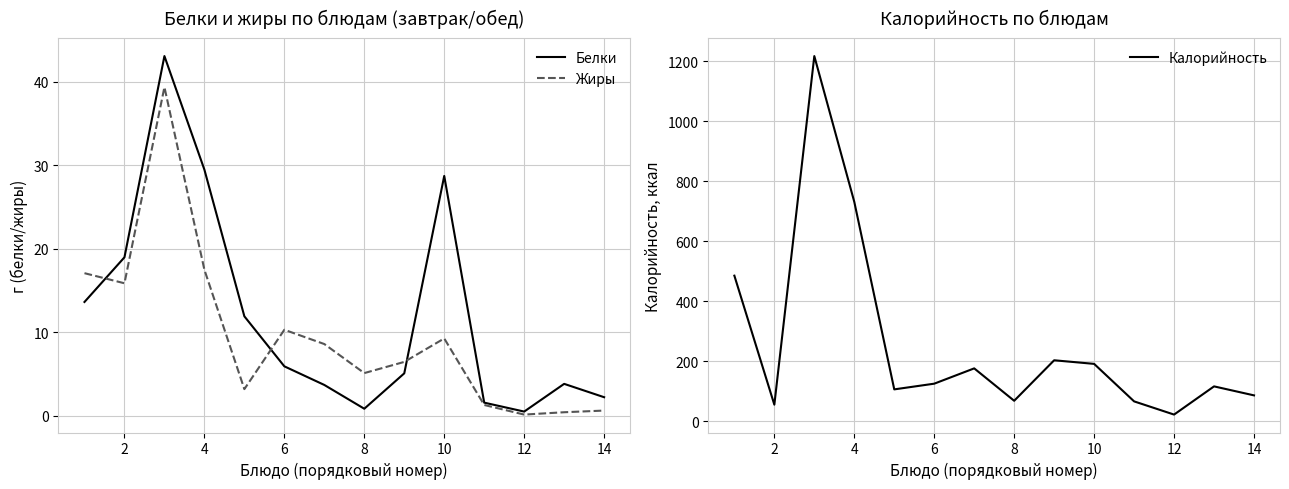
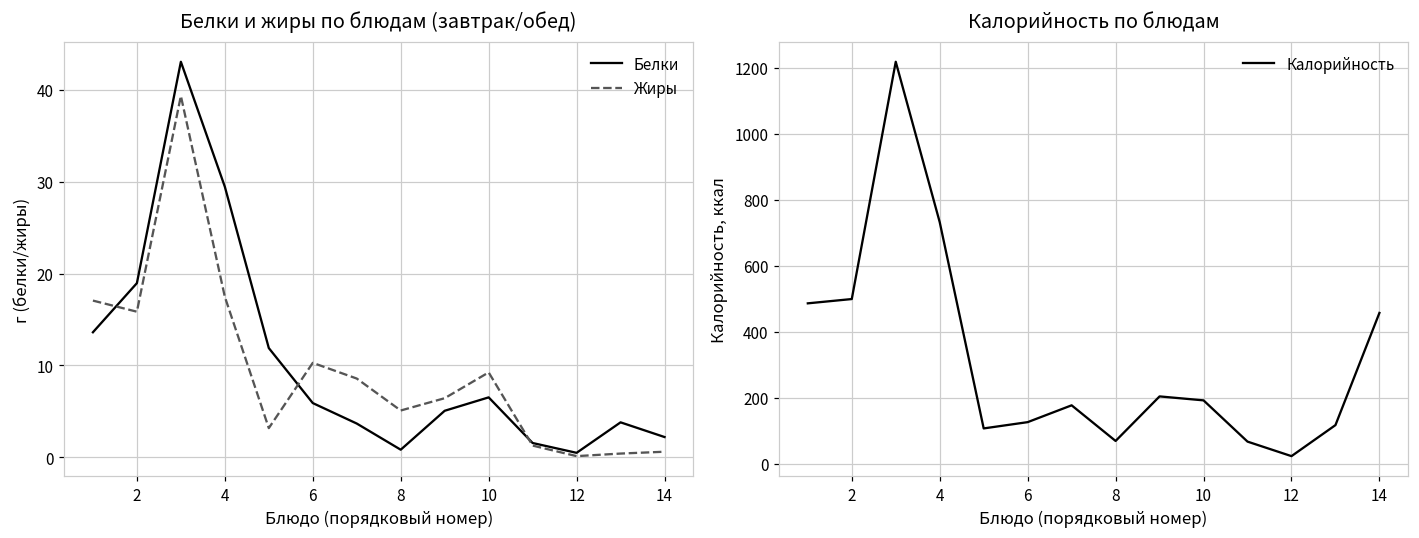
Белки и жиры по блюдам (завтрак/обед), Белки, 10: 29 -> 7
Калорийность по блюдам, 2: 60 -> 500
Калорийность по блюдам, 14: 90 -> 460
